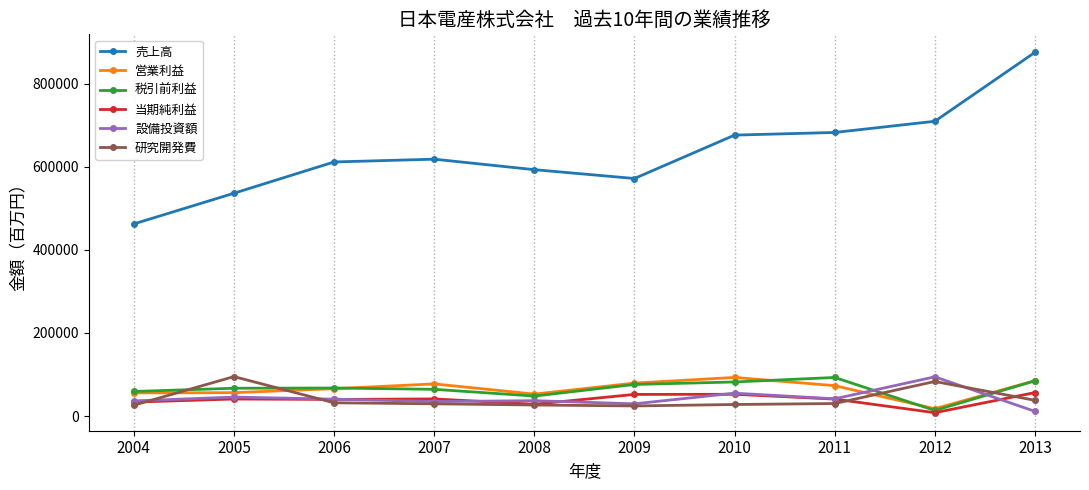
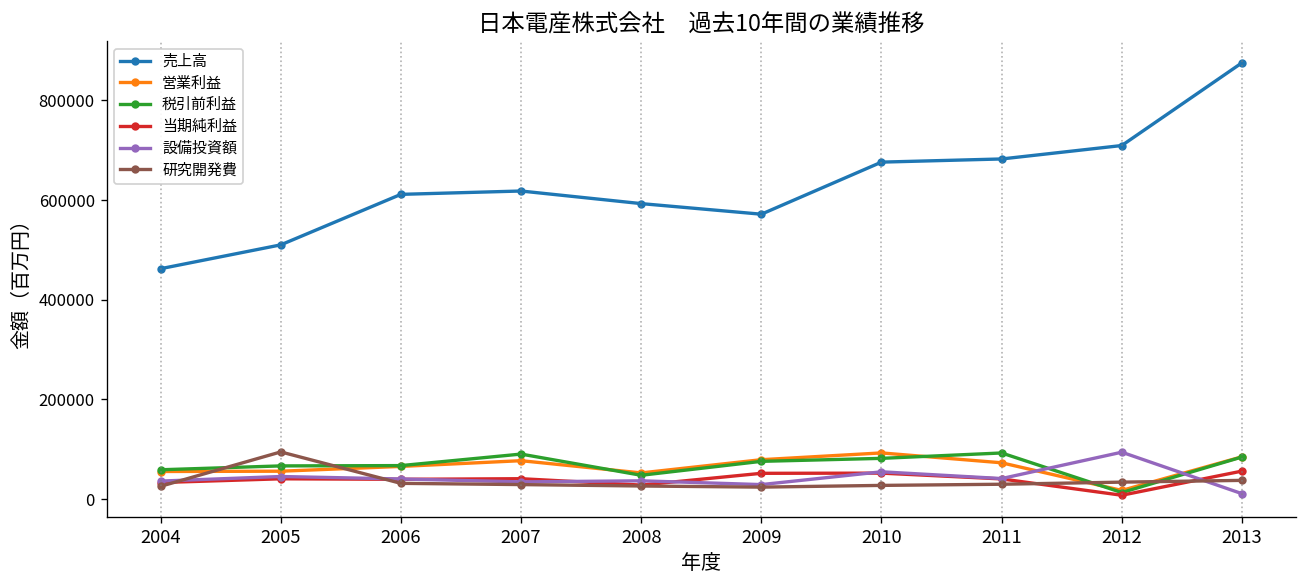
売上高, 2005: 540000 -> 510000
税引前利益, 2007: 60000 -> 90000
研究開発費, 2012: 80000 -> 30000
